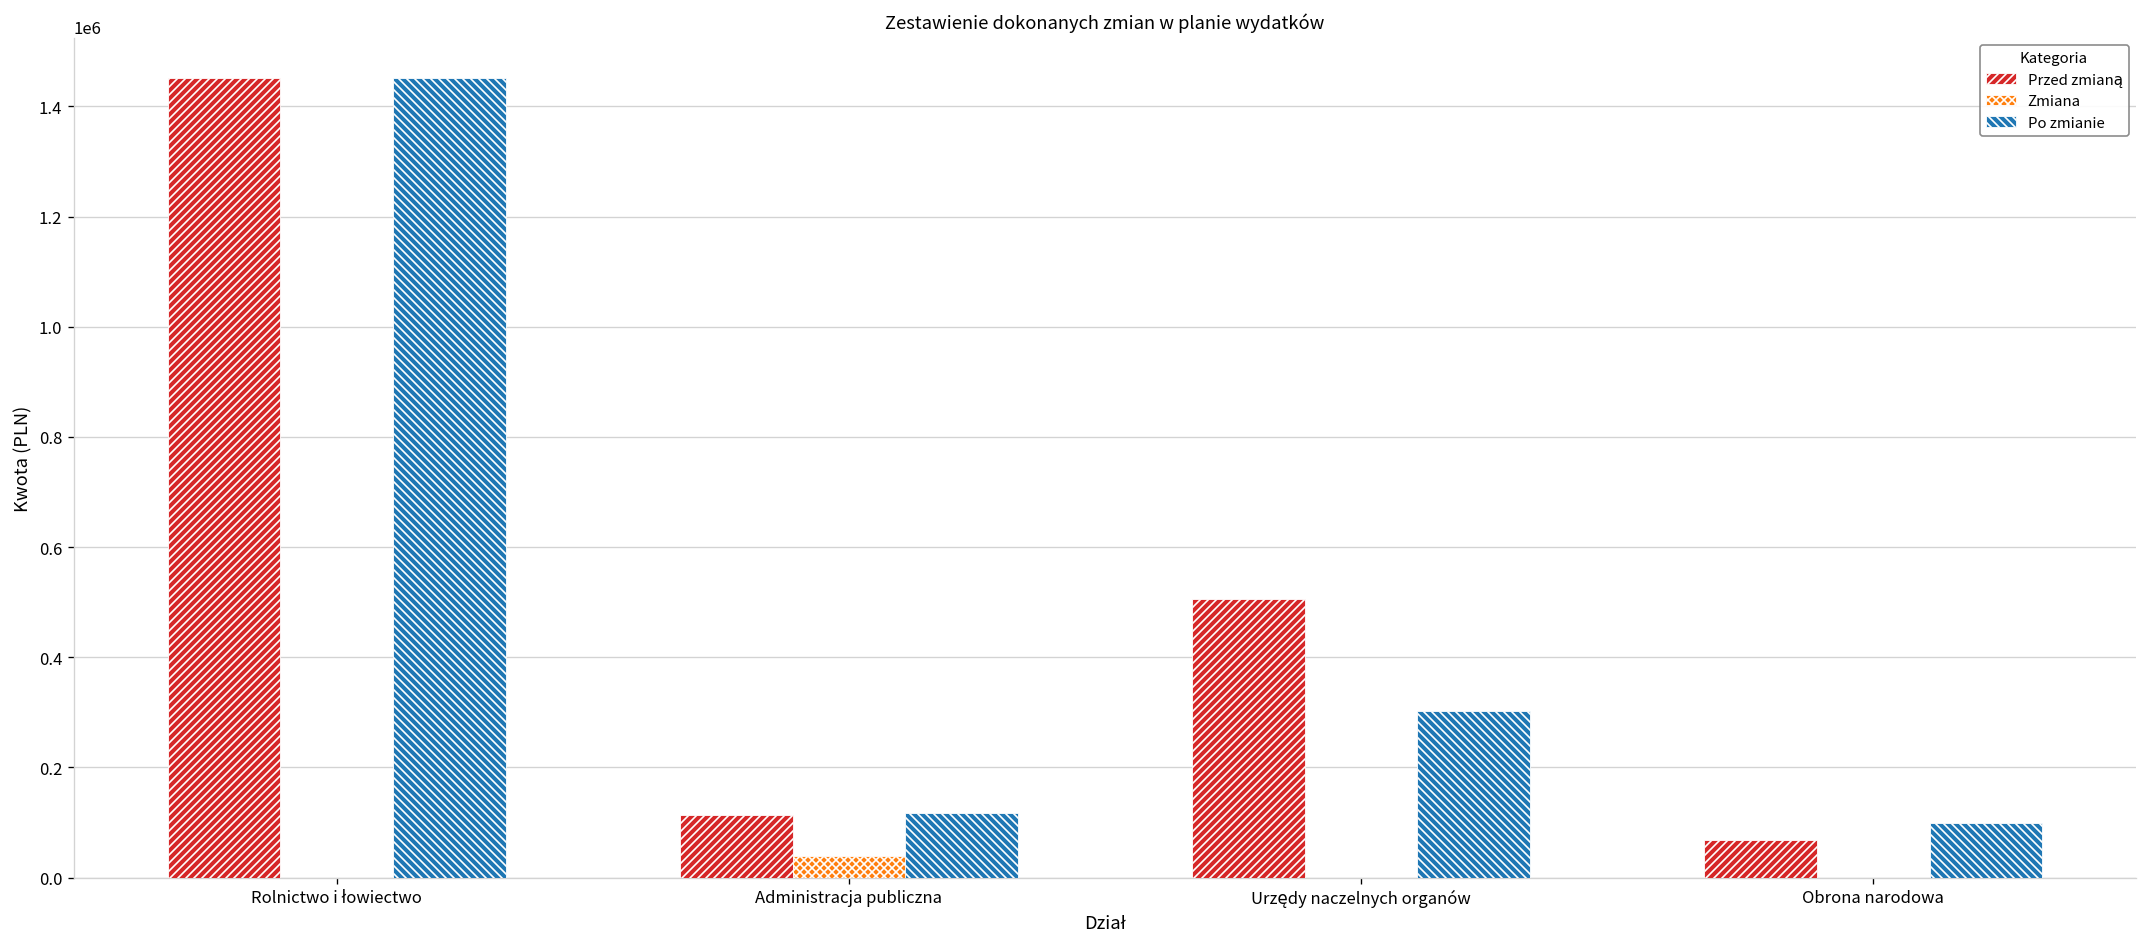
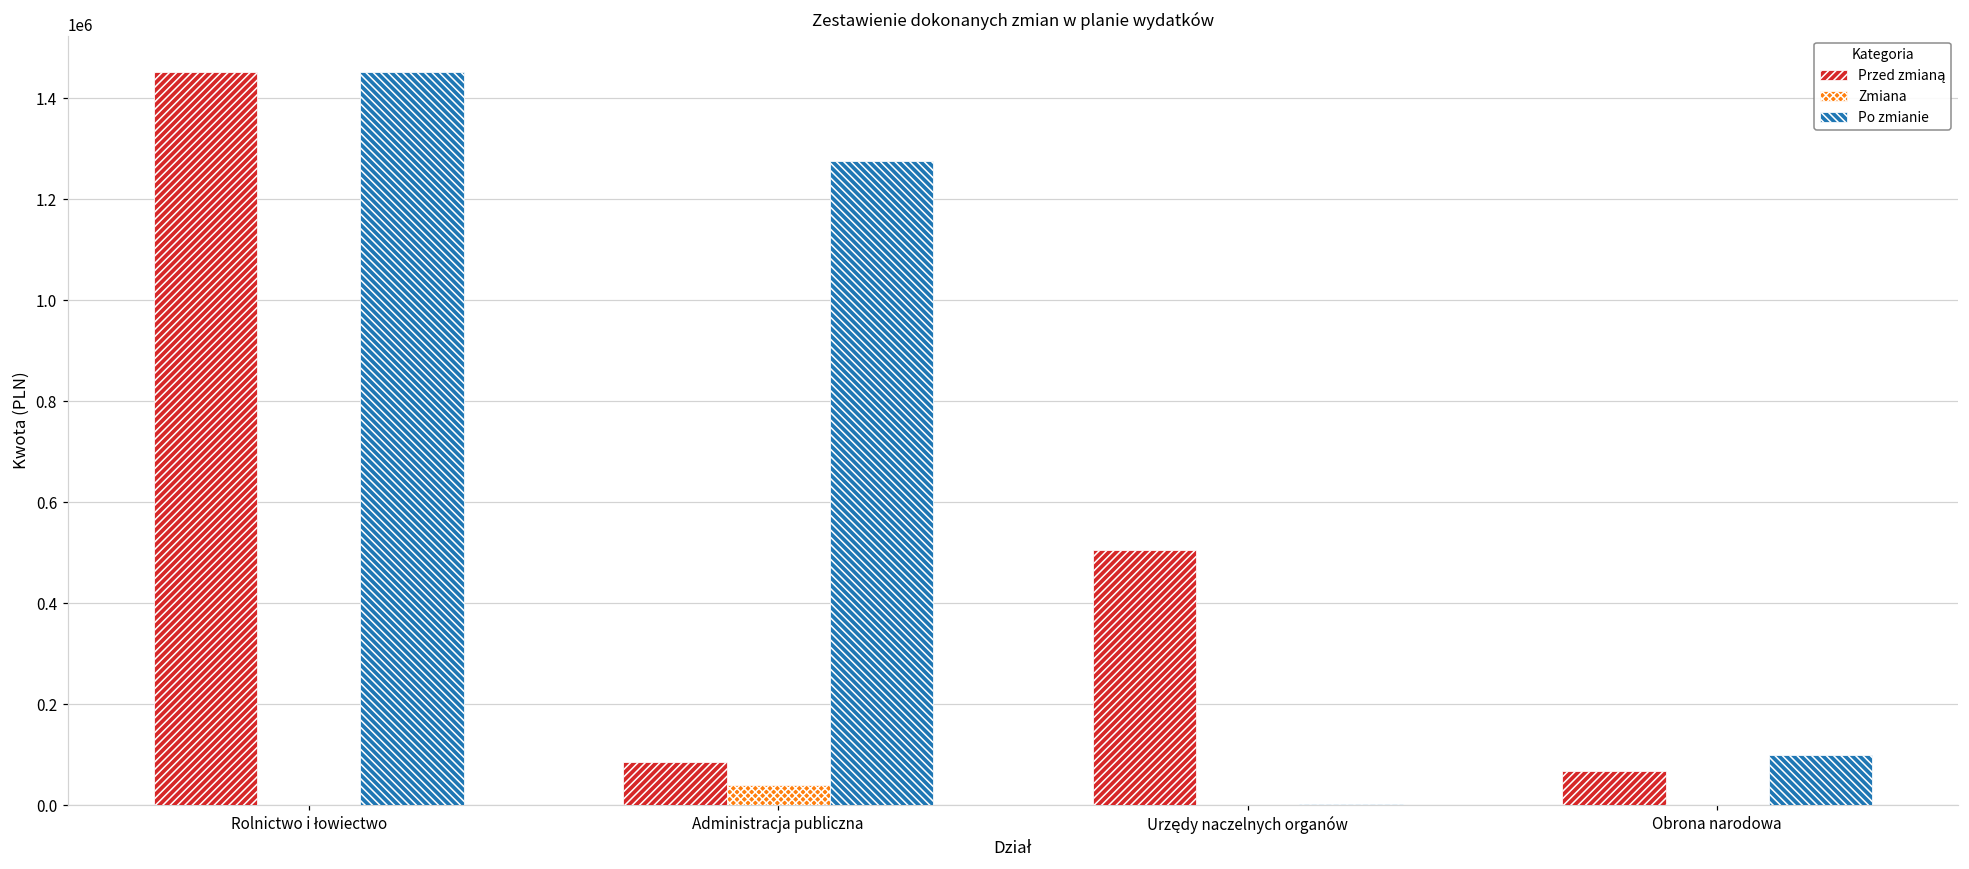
Przed zmianą, Administracja publiczna: 110000 -> 90000
Po zmianie, Administracja publiczna: 120000 -> 1280000
Po zmianie, Urzędy naczelnych organów: 300000 -> 0
